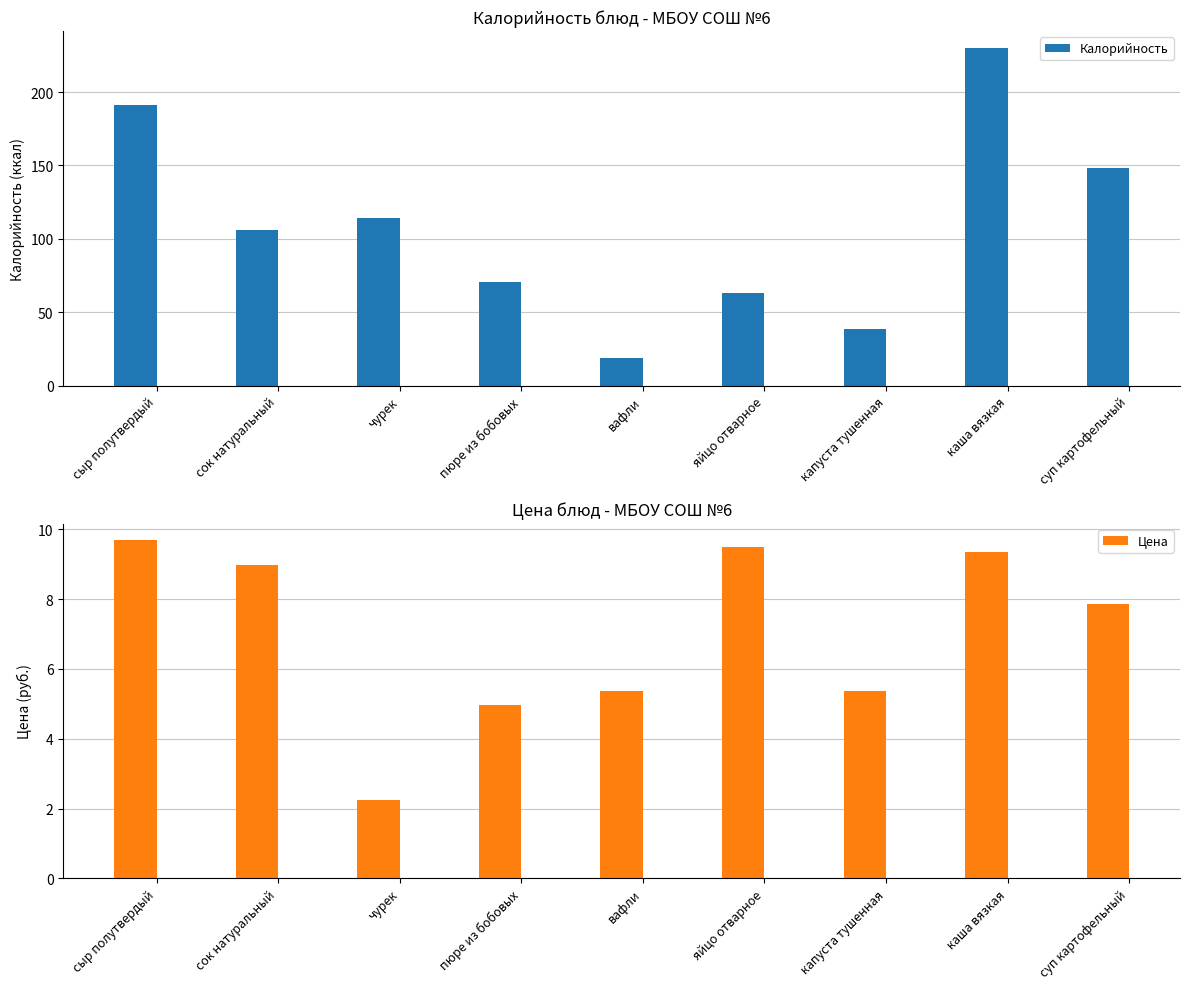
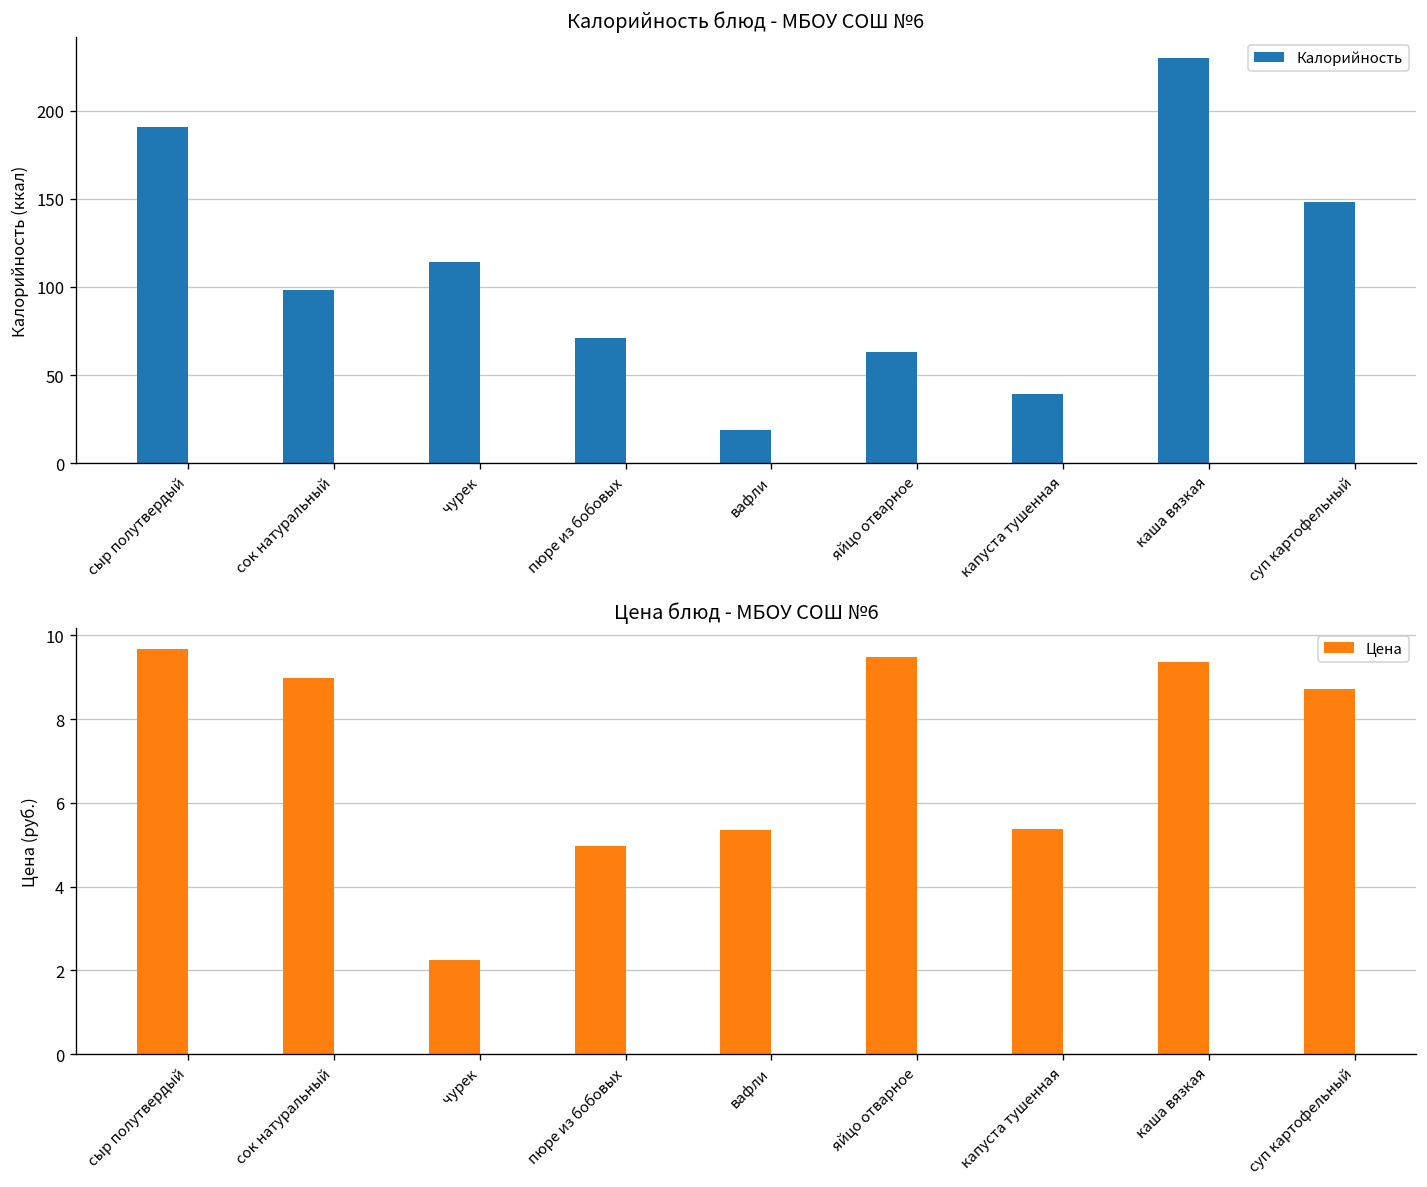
Калорийность блюд - МБОУ СОШ №6, сок натуральный: 106 -> 98
Цена блюд - МБОУ СОШ №6, суп картофельный: 7.9 -> 8.7
